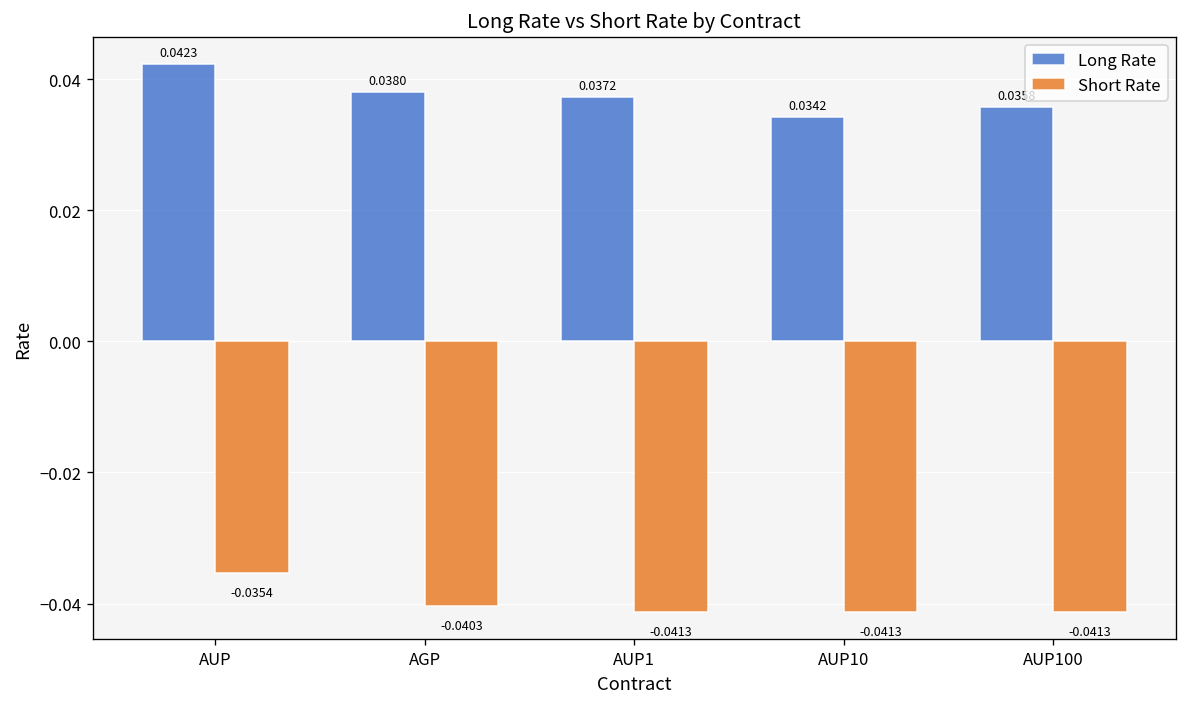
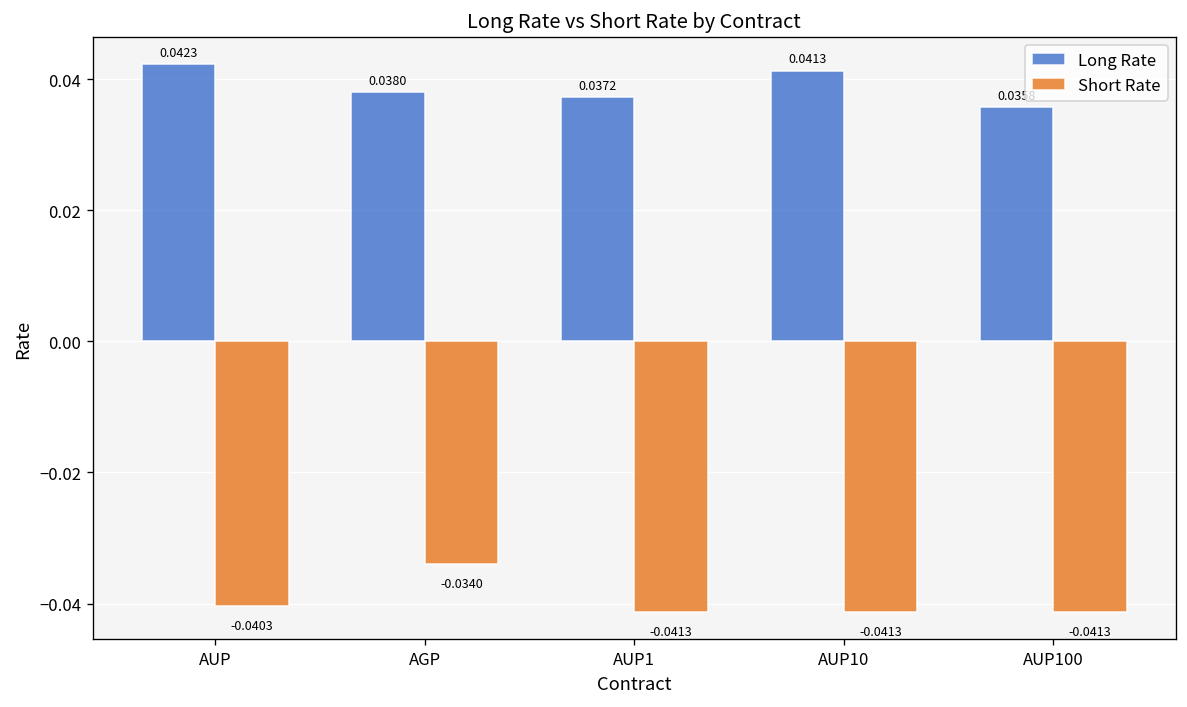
Short Rate, AUP: -0.0354 -> -0.0403
Short Rate, AGP: -0.0403 -> -0.0340
Long Rate, AUP10: 0.0342 -> 0.0413
